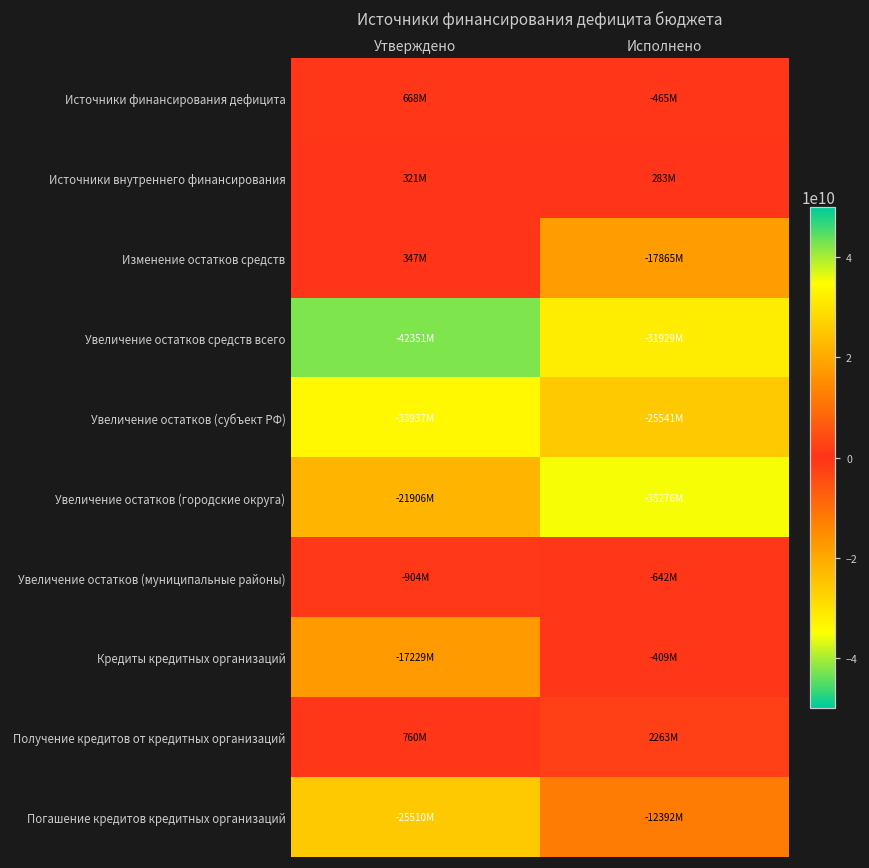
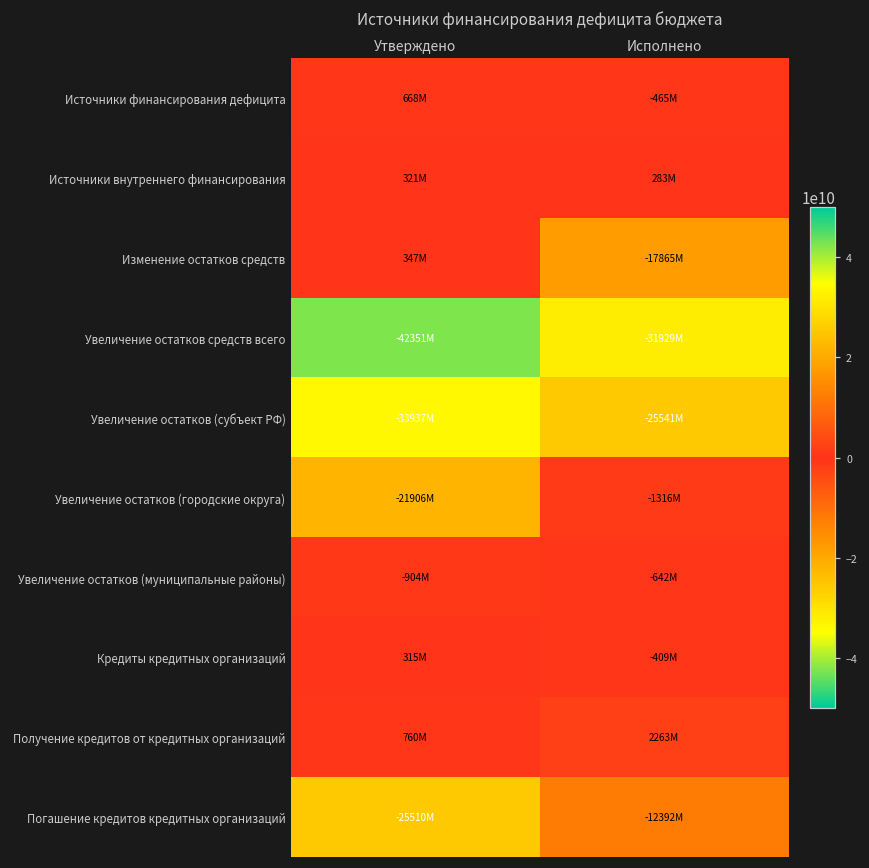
Увеличение остатков (городские округа), Исполнено: -35276M -> -1316M
Кредиты кредитных организаций, Утверждено: -17229M -> 315M
